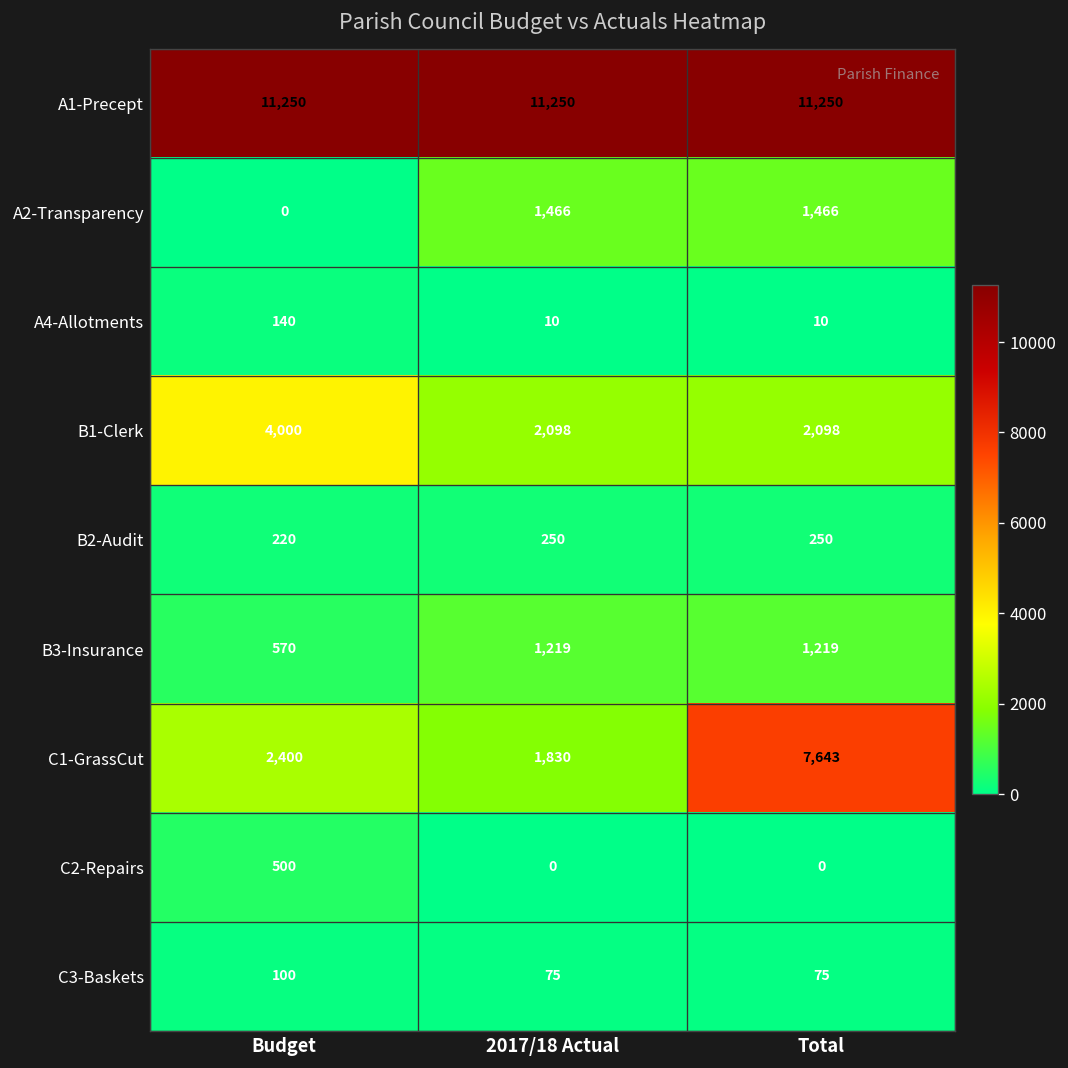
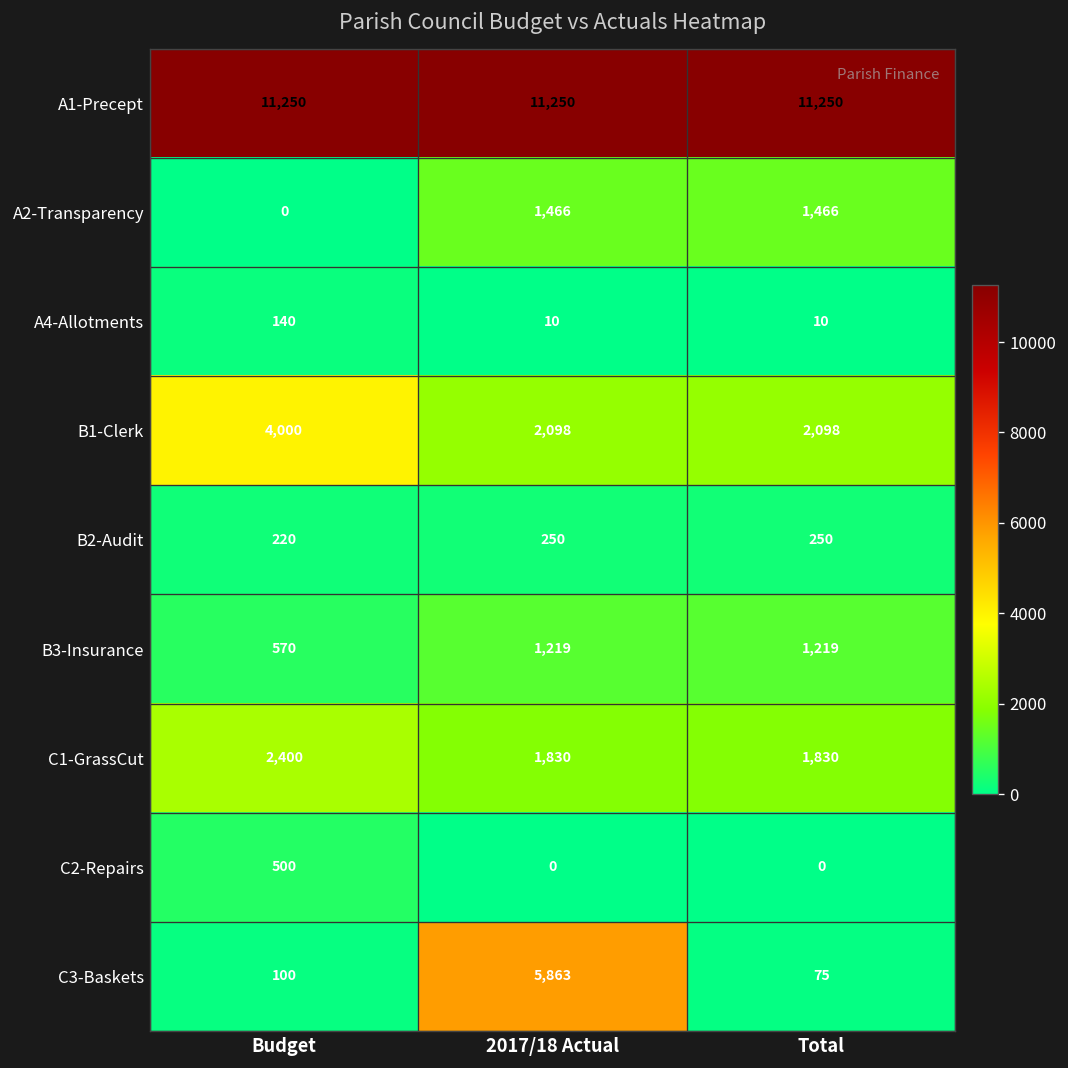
C1-GrassCut, Total: 7,643 -> 1,830
C3-Baskets, 2017/18 Actual: 75 -> 5,863
